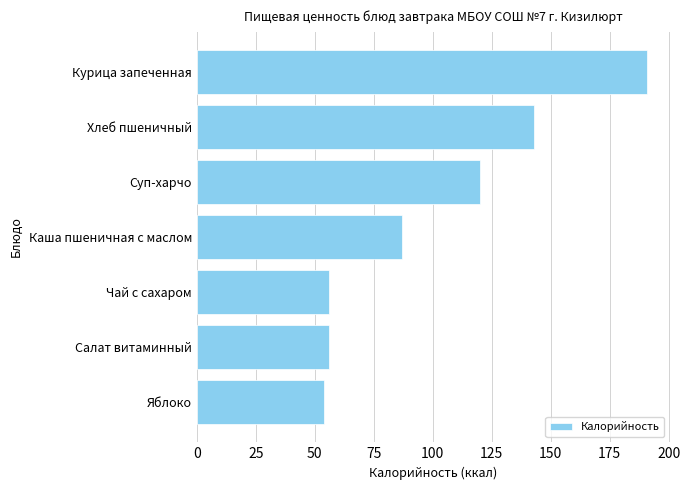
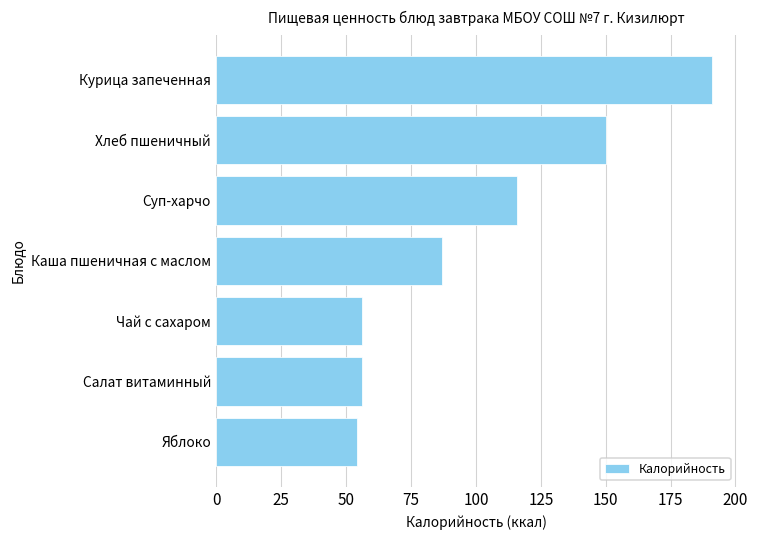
Хлеб пшеничный: 143 -> 150
Суп-харчо: 120 -> 116
